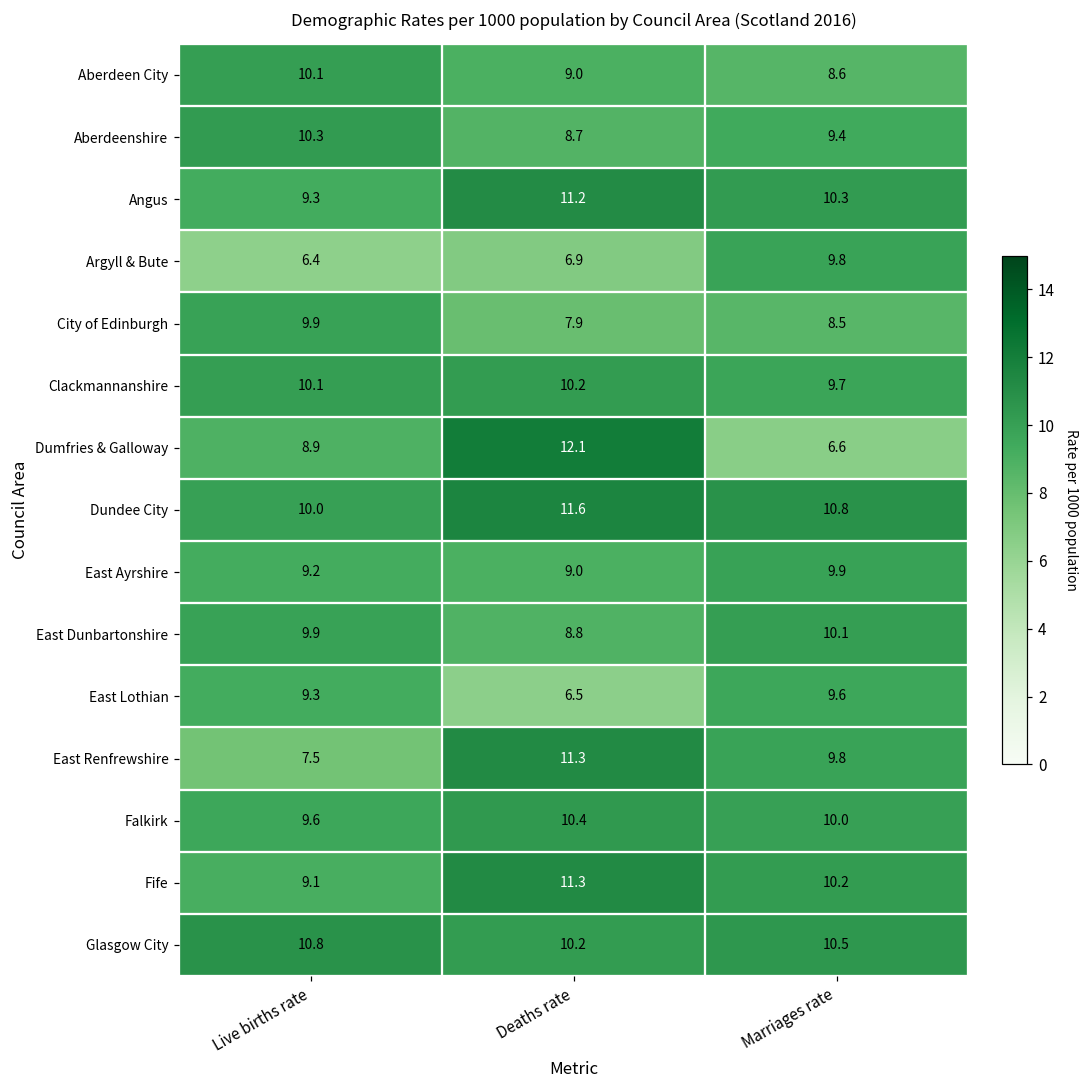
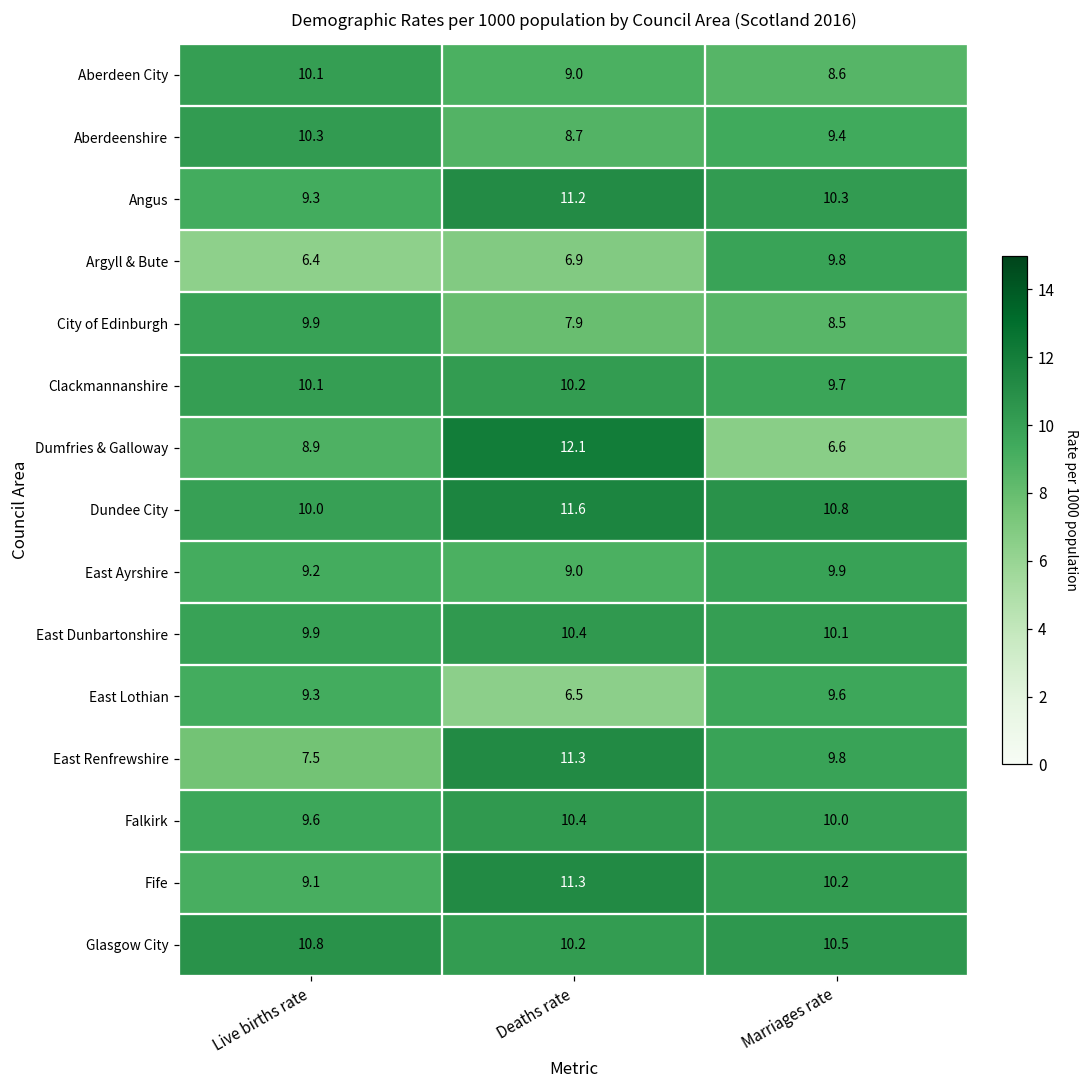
East Dunbartonshire, Deaths rate: 8.8 -> 10.4
